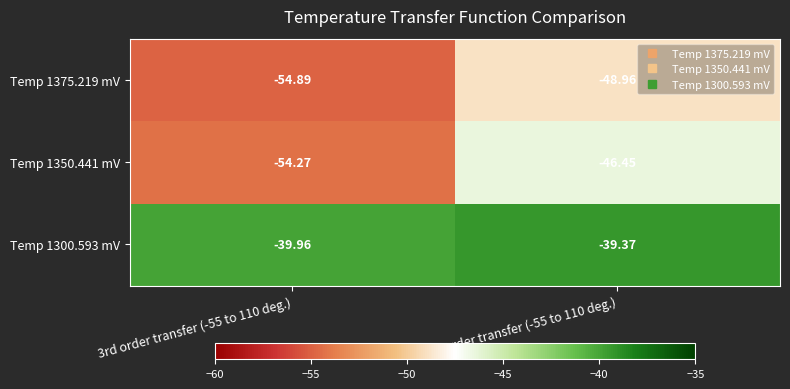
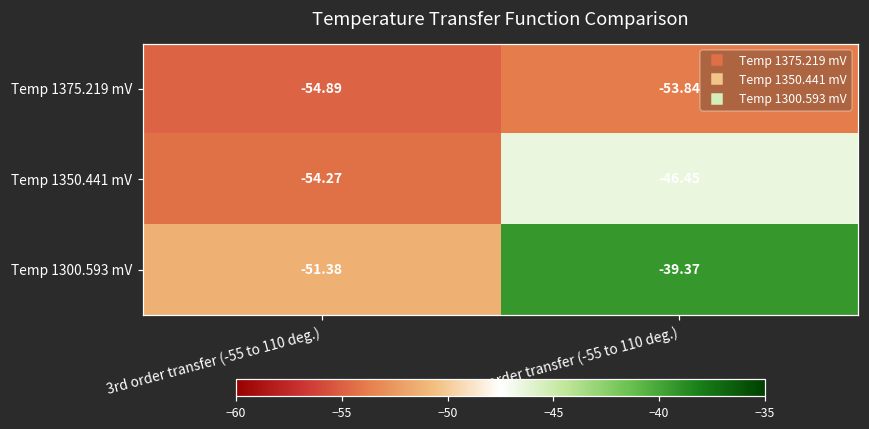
Temp 1375.219 mV, 1st order transfer (-55 to 110 deg.): -48.96 -> -53.84
Temp 1300.593 mV, 3rd order transfer (-55 to 110 deg.): -39.96 -> -51.38
